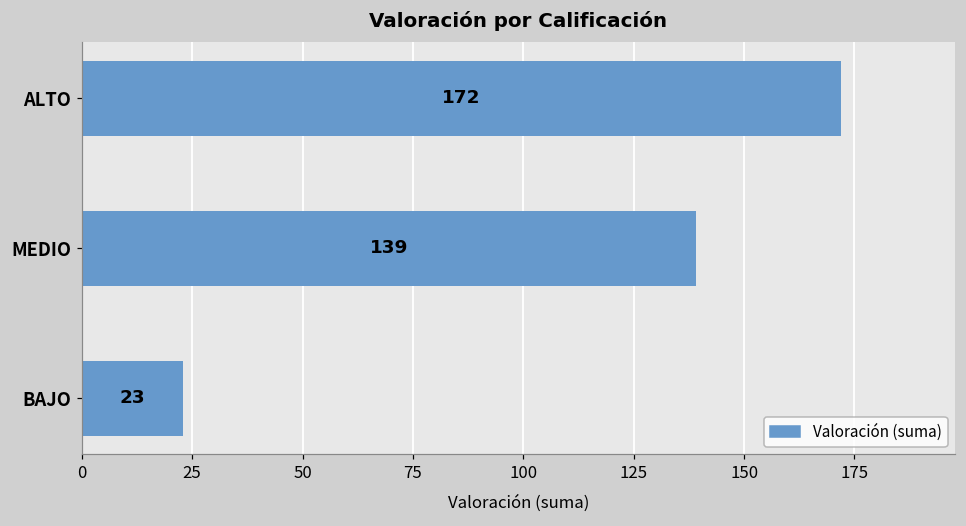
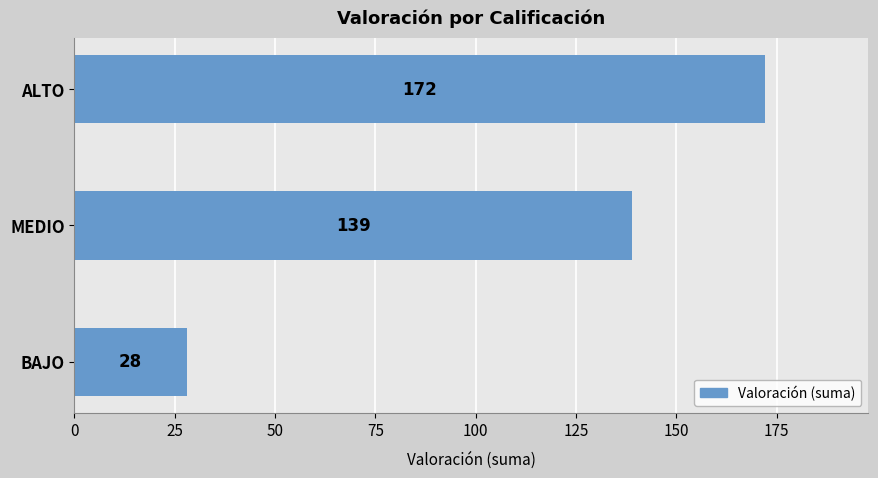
BAJO: 23 -> 28
